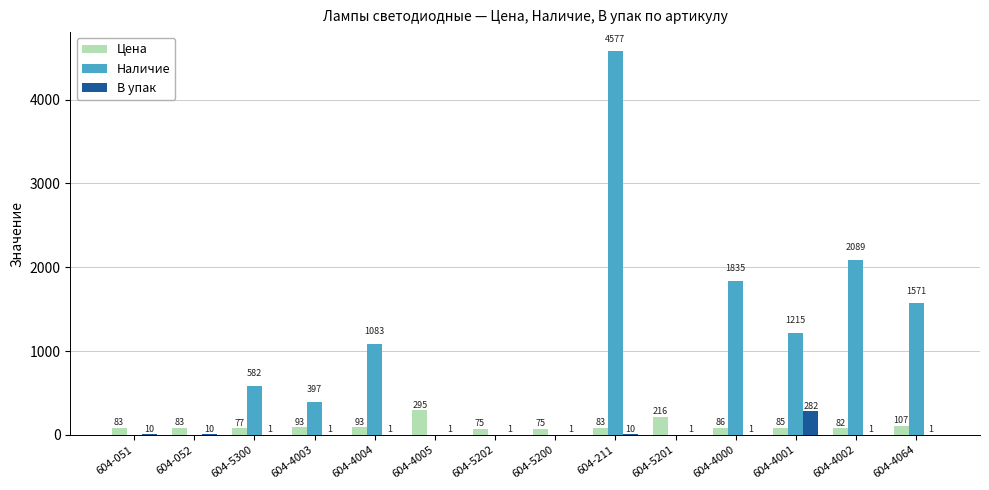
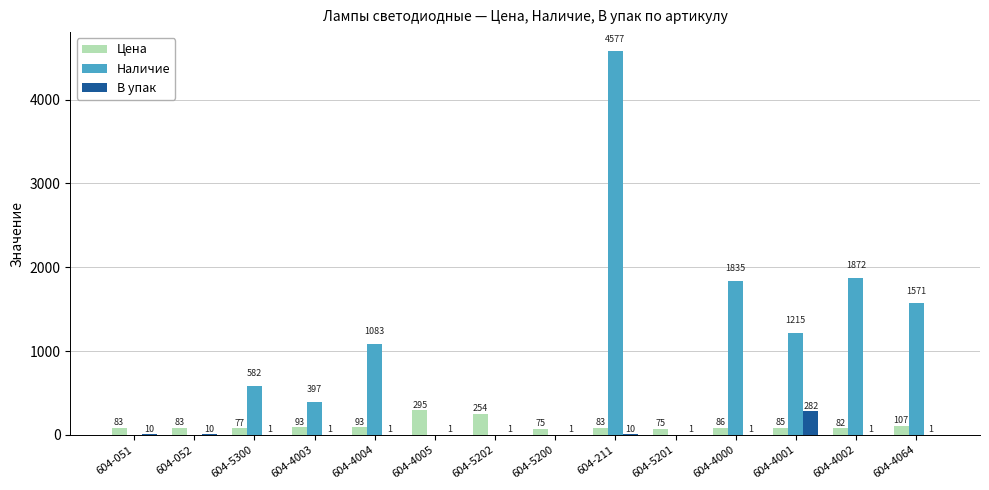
Цена, 604-5202: 75 -> 254
Цена, 604-5201: 216 -> 75
Наличие, 604-4002: 2089 -> 1872
